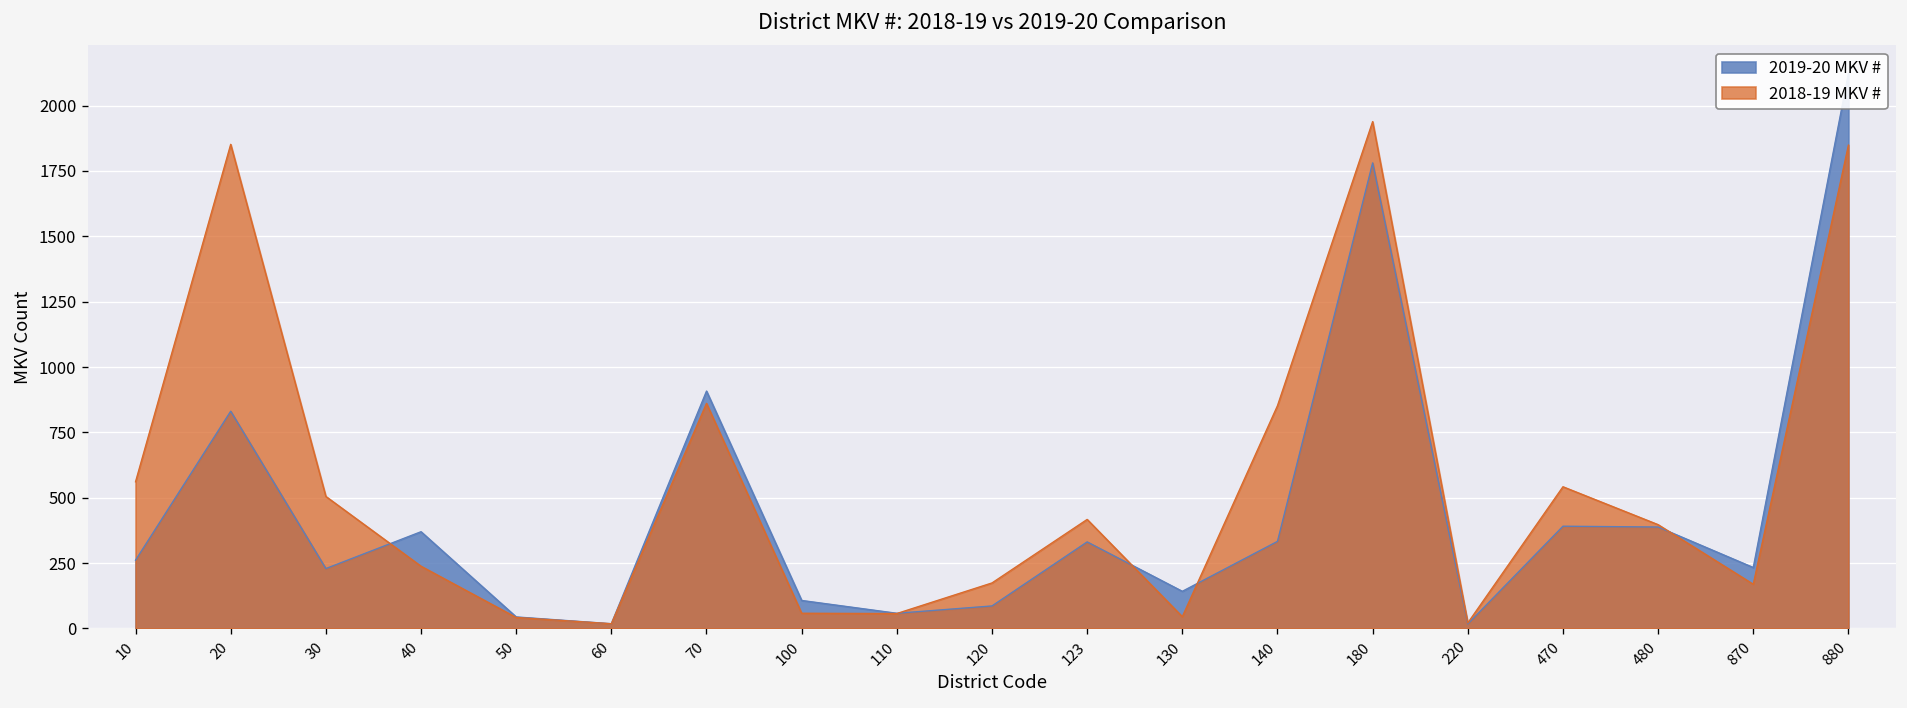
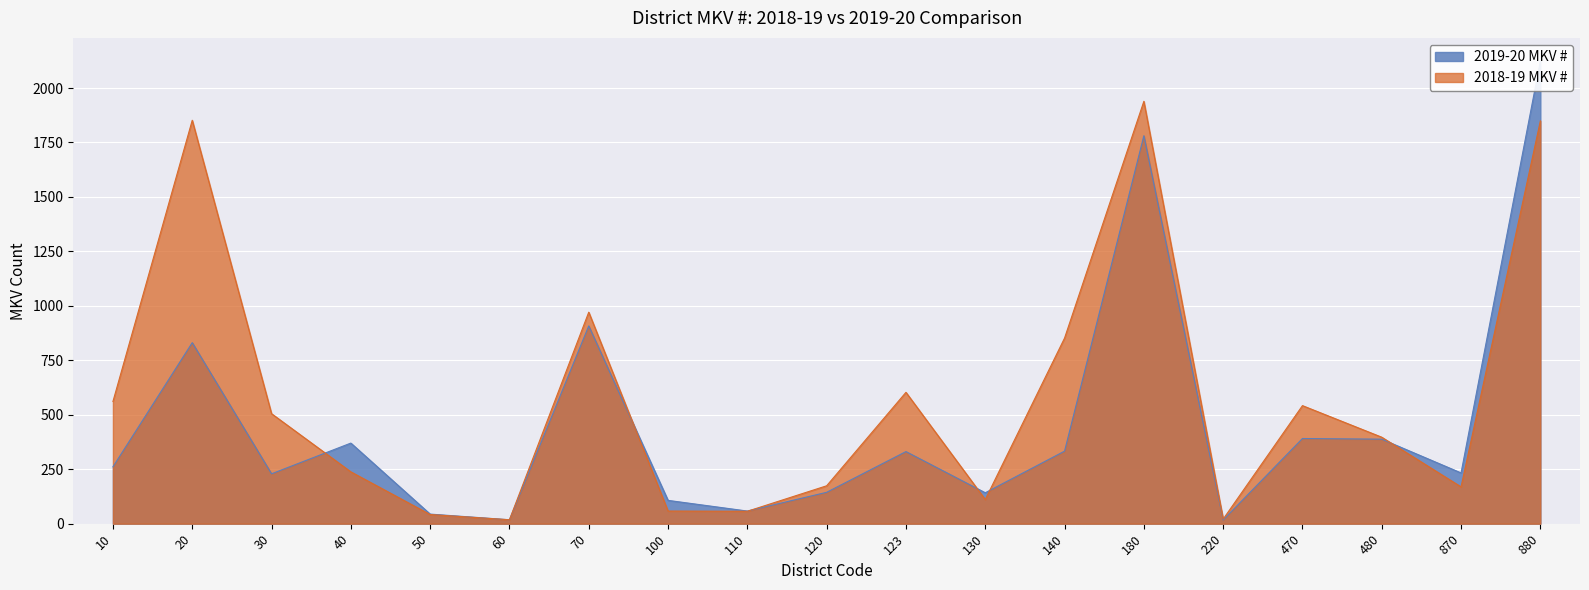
2018-19 MKV #, 70: 860 -> 970
2019-20 MKV #, 120: 90 -> 140
2018-19 MKV #, 123: 420 -> 600
2018-19 MKV #, 130: 50 -> 110
